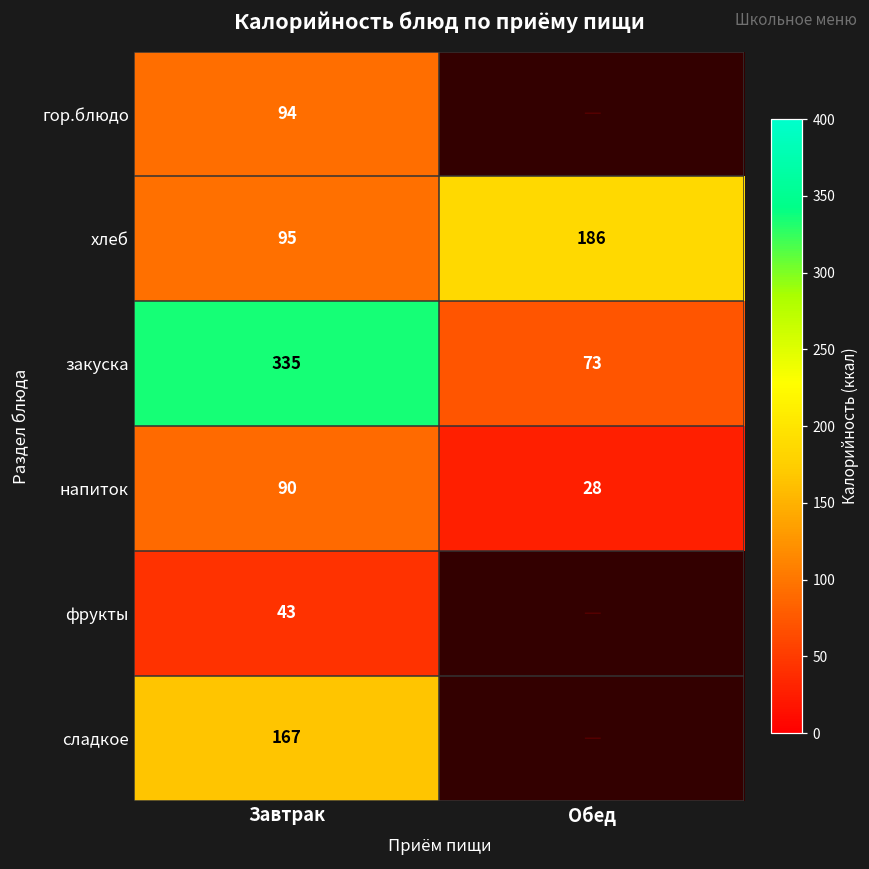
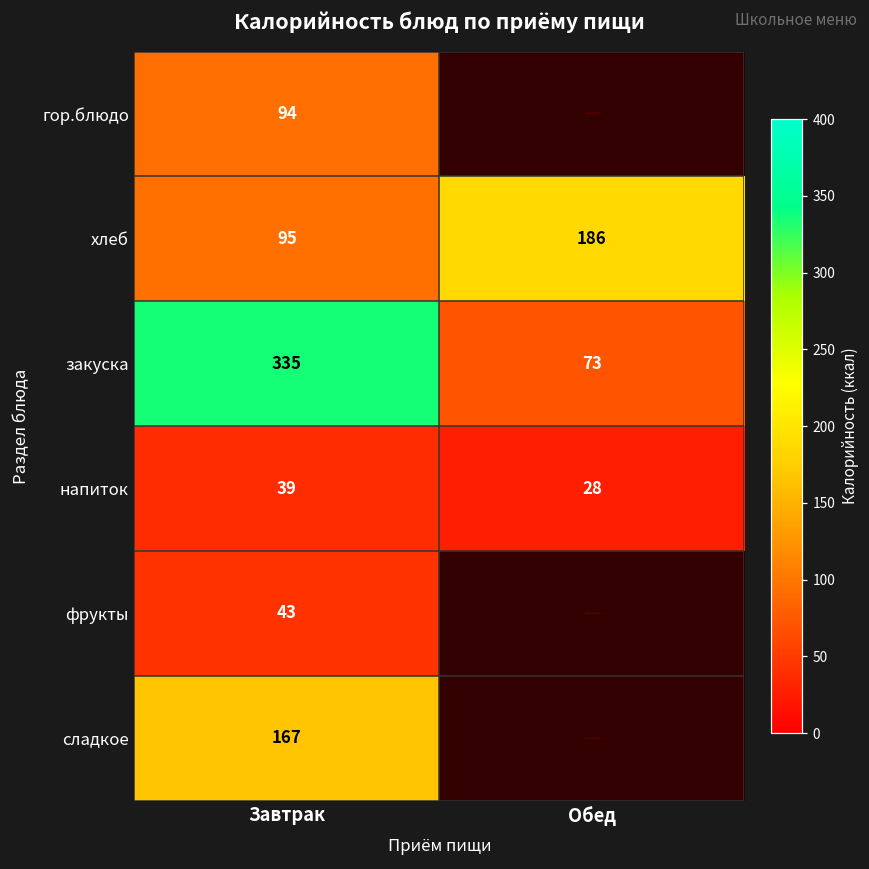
напиток, Завтрак: 90 -> 39
